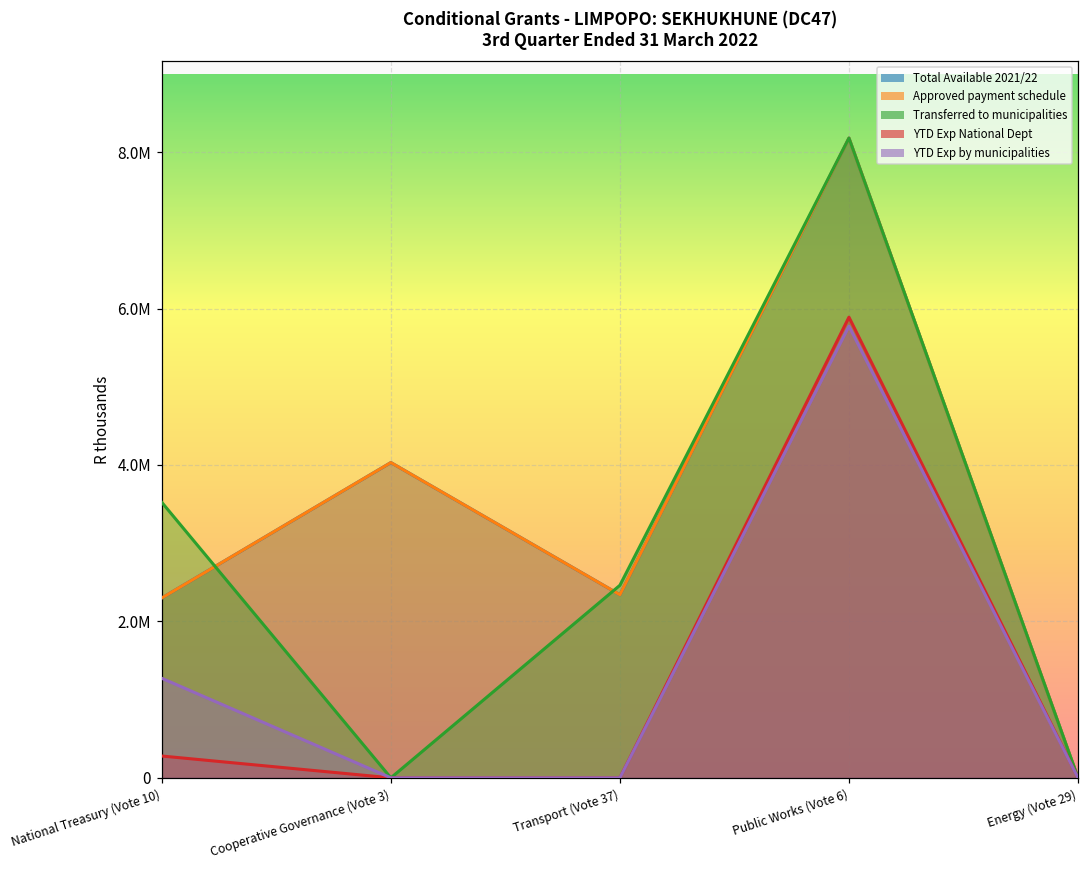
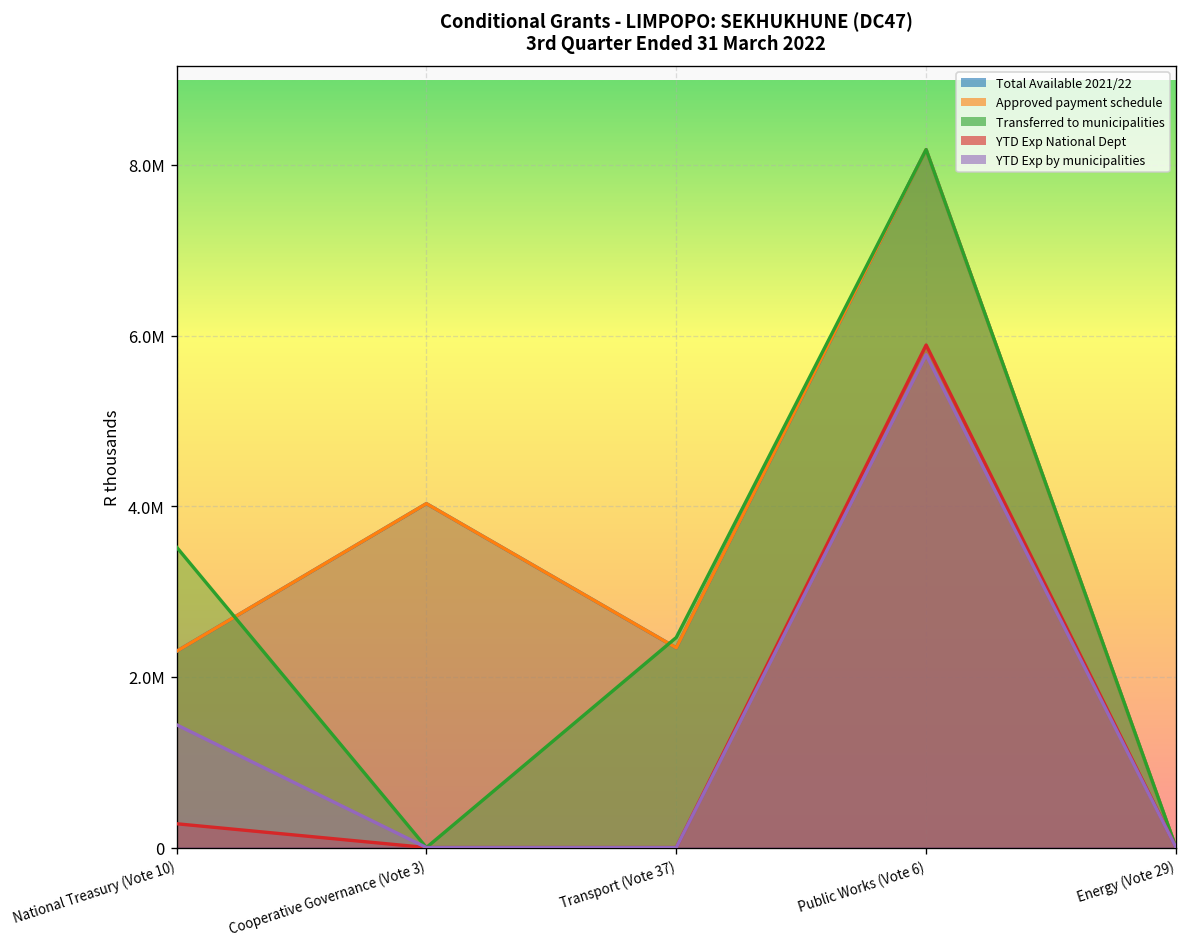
YTD Exp by municipalities, National Treasury (Vote 10): 1300000 -> 1400000
